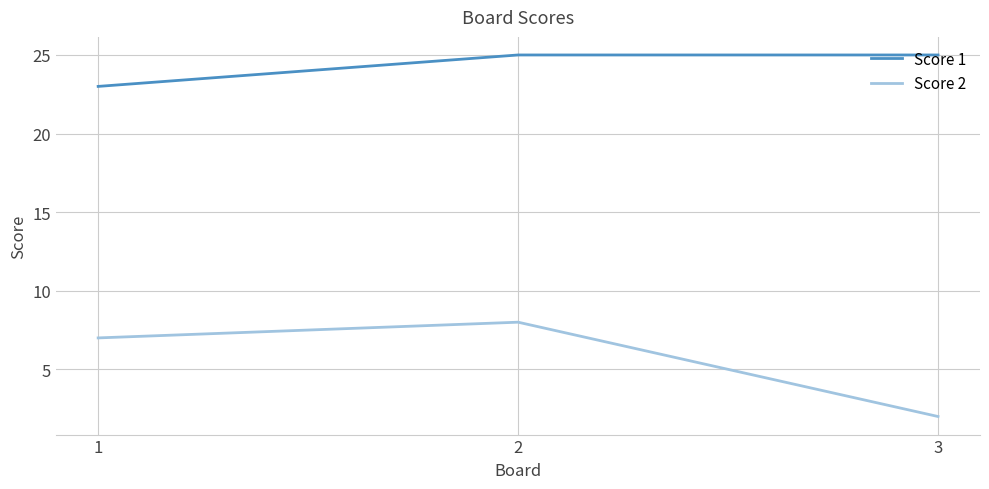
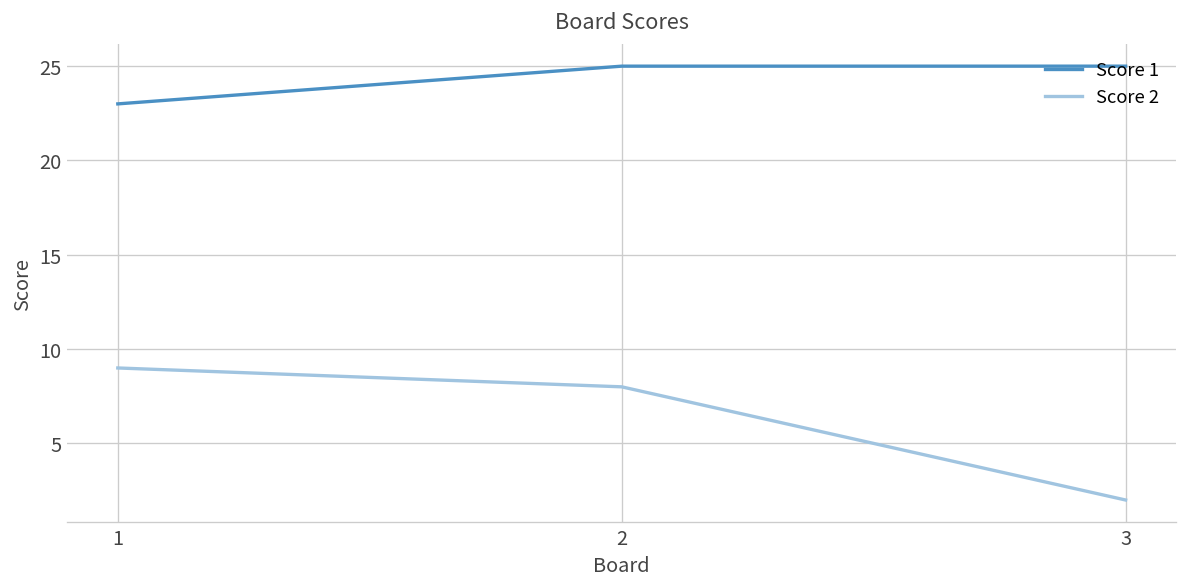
Score 2, 1: 7 -> 9
